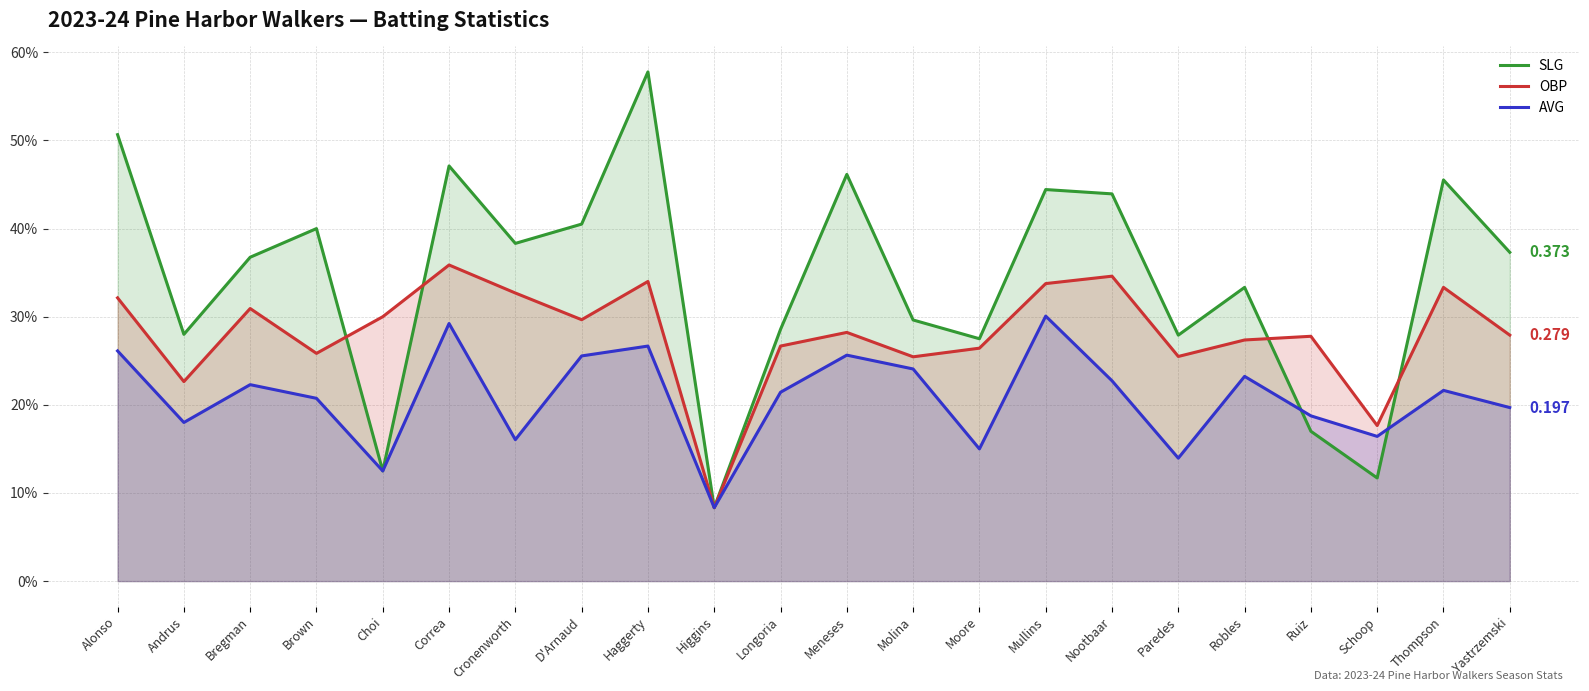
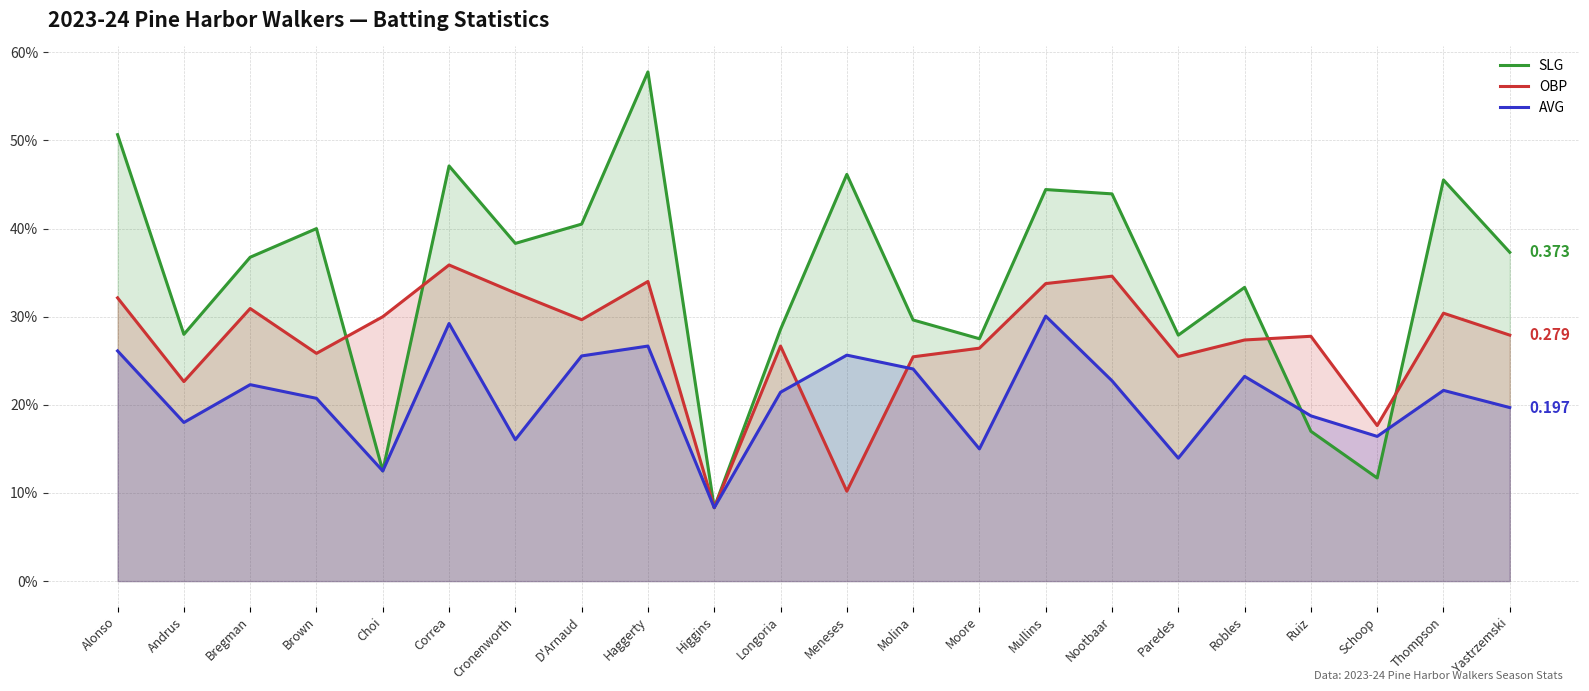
OBP, Meneses: 28% -> 10%
OBP, Thompson: 33% -> 30%
